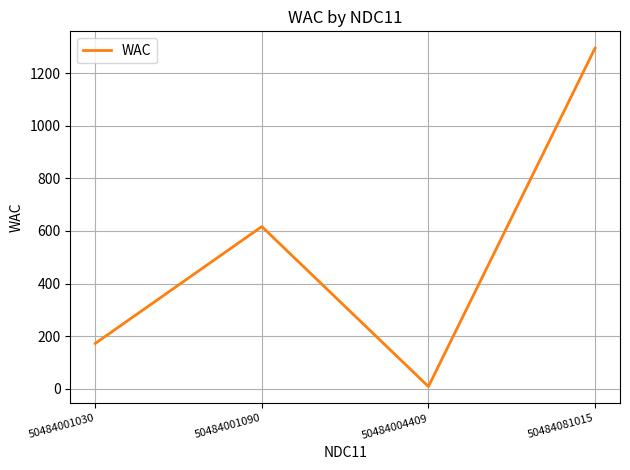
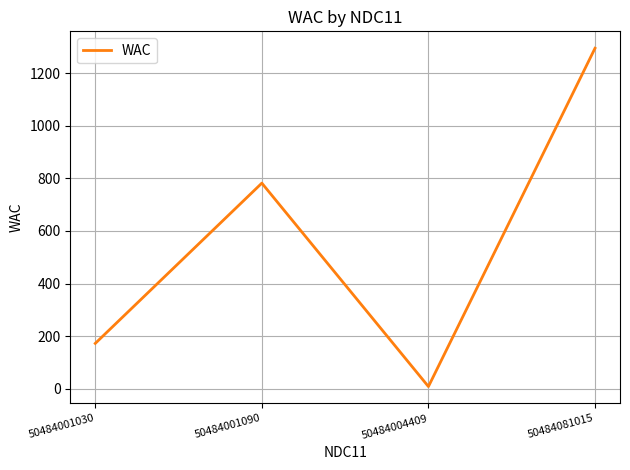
50484001090: 620 -> 780
